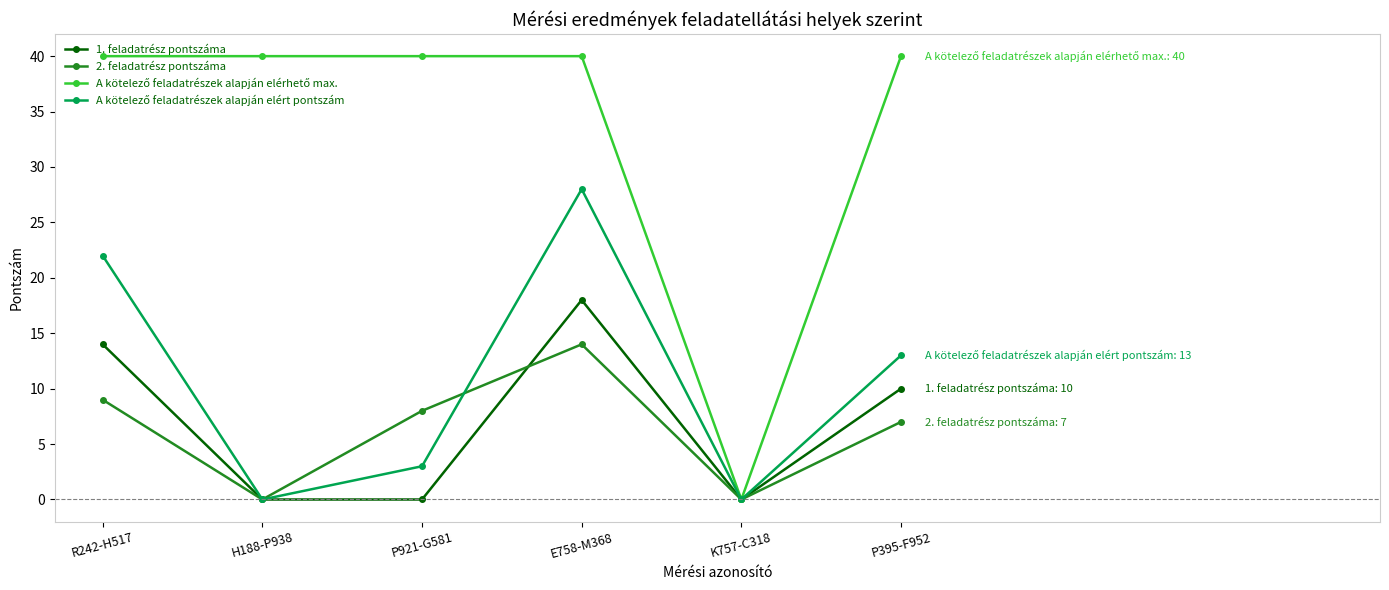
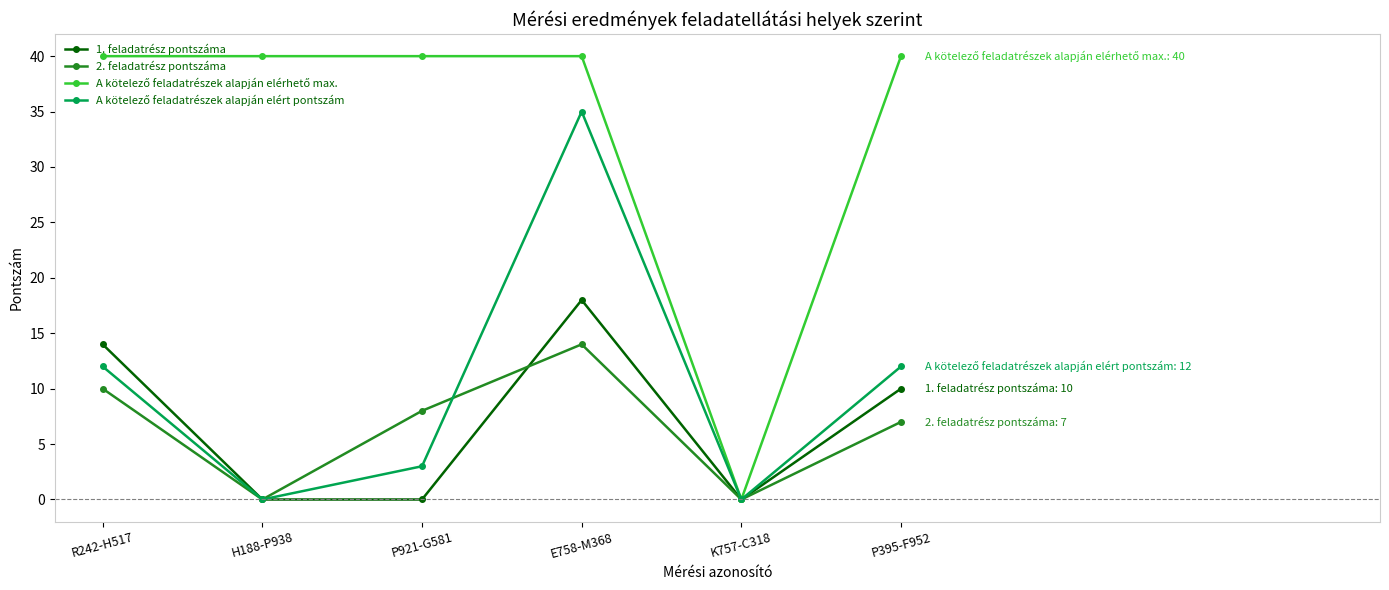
2. feladatrész pontszáma, R242-H517: 9 -> 10
A kötelező feladatrészek alapján elért pontszám, R242-H517: 22 -> 12
A kötelező feladatrészek alapján elért pontszám, E758-M368: 28 -> 35
A kötelező feladatrészek alapján elért pontszám, P395-F952: 13 -> 12
